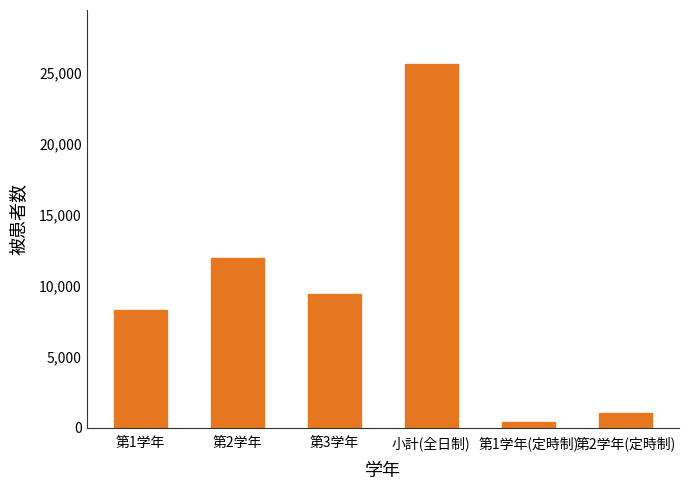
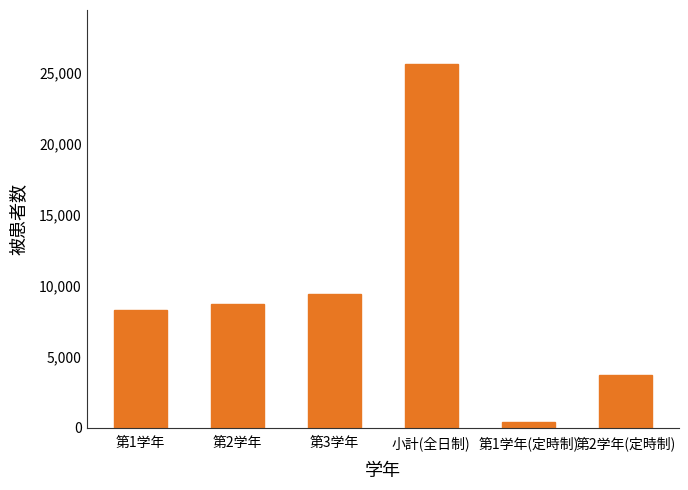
第2学年: 11,900 -> 8,700
第2学年(定時制): 1,000 -> 3,700
